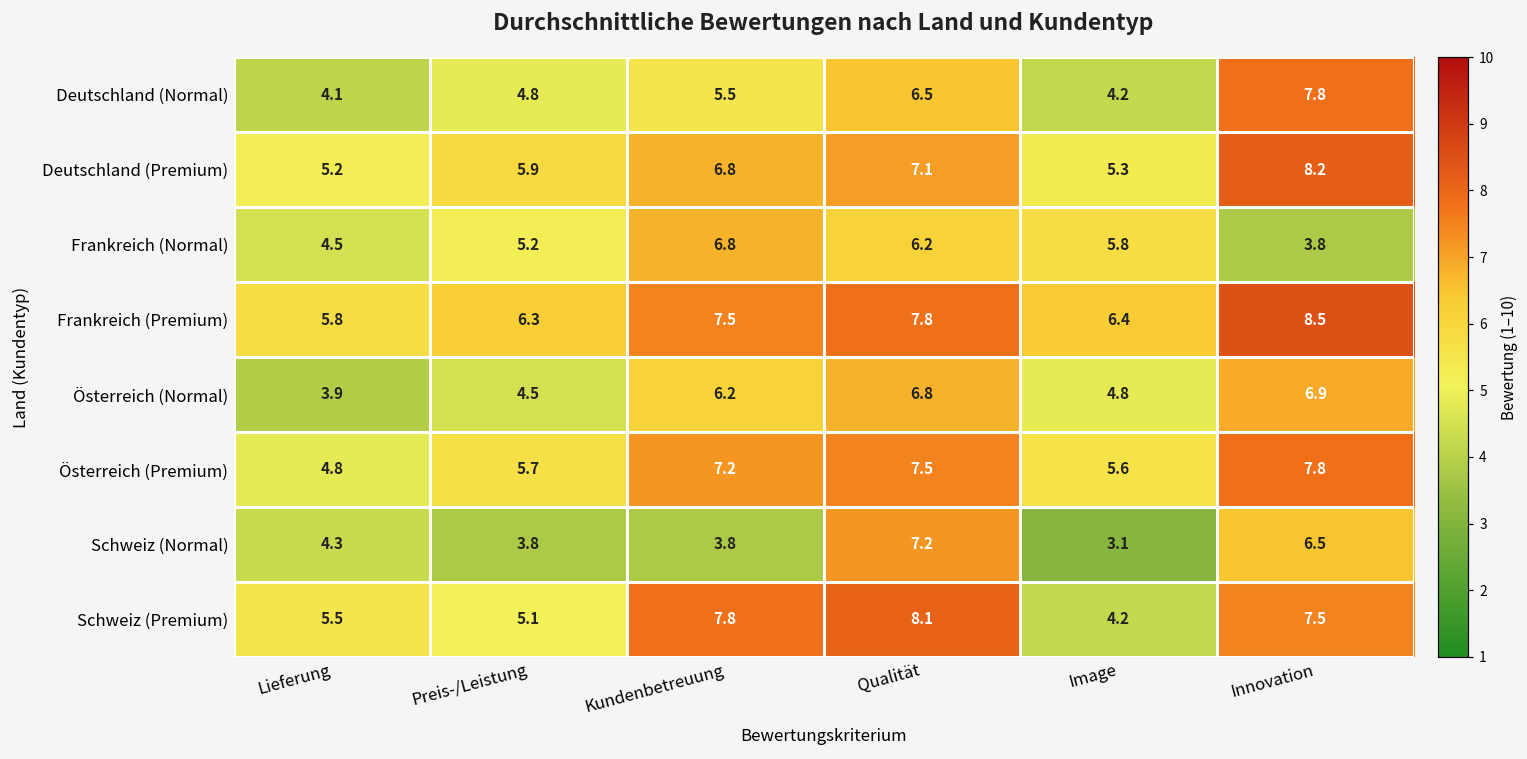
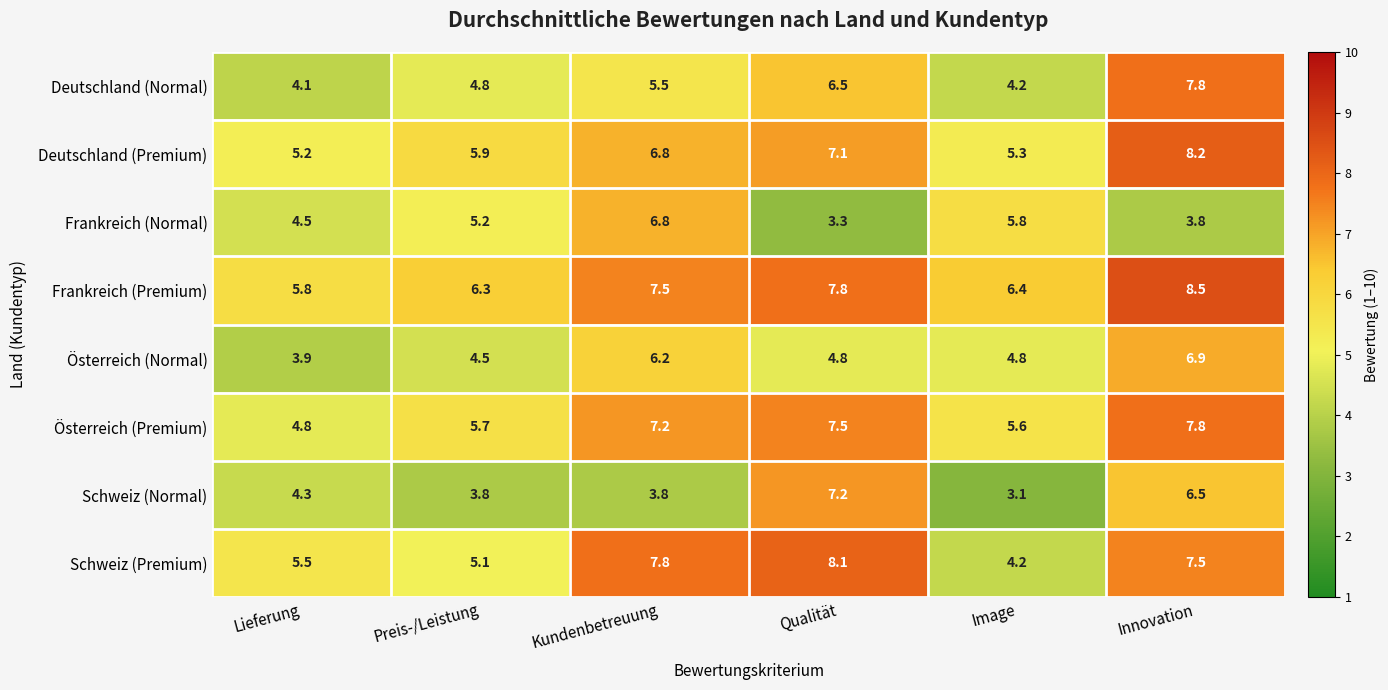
Frankreich (Normal), Qualität: 6.2 -> 3.3
Österreich (Normal), Qualität: 6.8 -> 4.8
